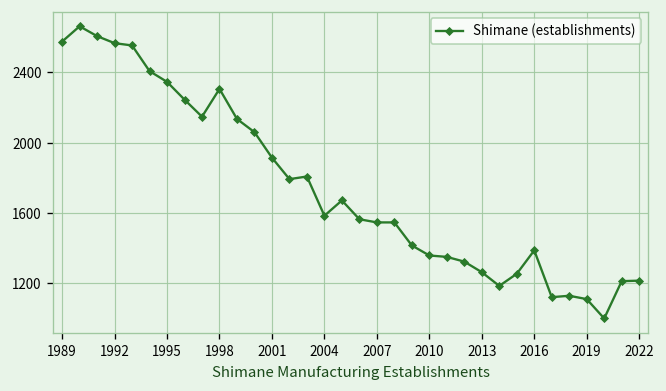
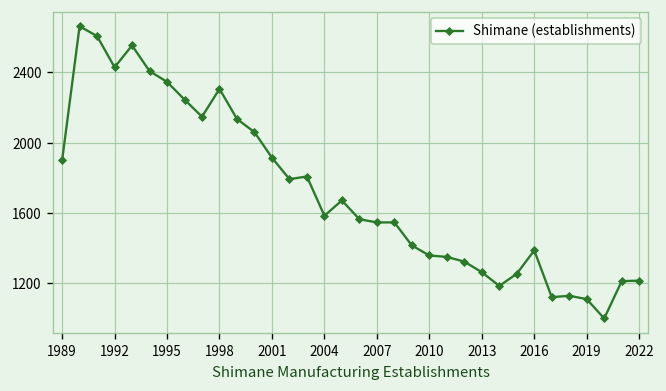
1989: 2580 -> 1900
1992: 2570 -> 2430
